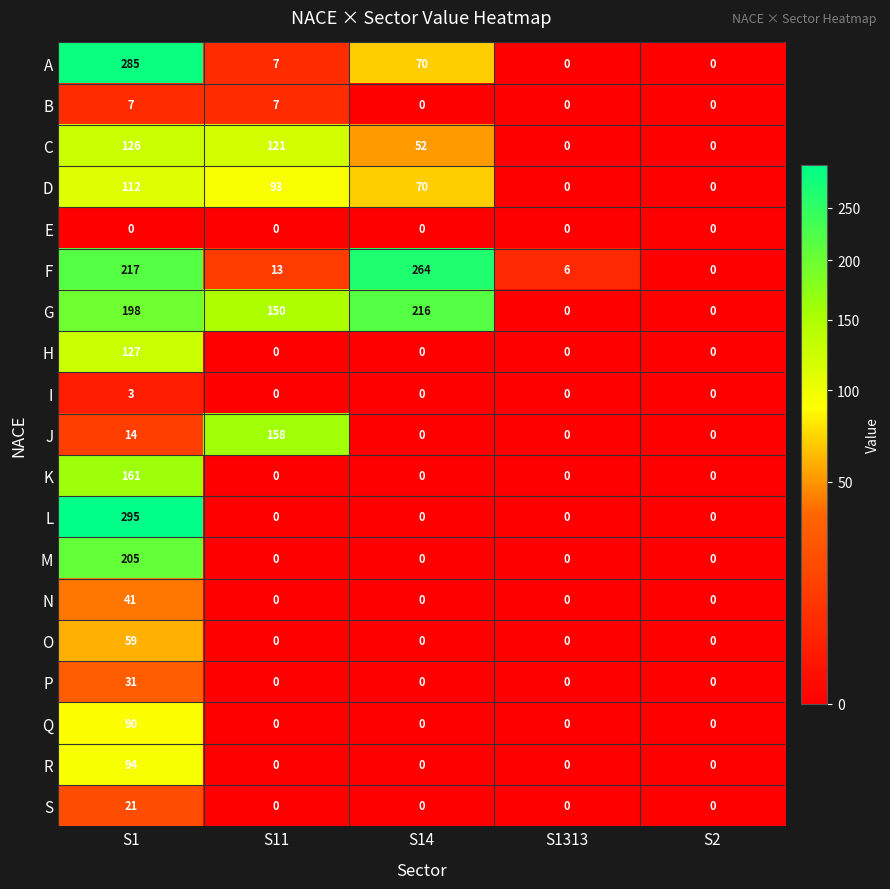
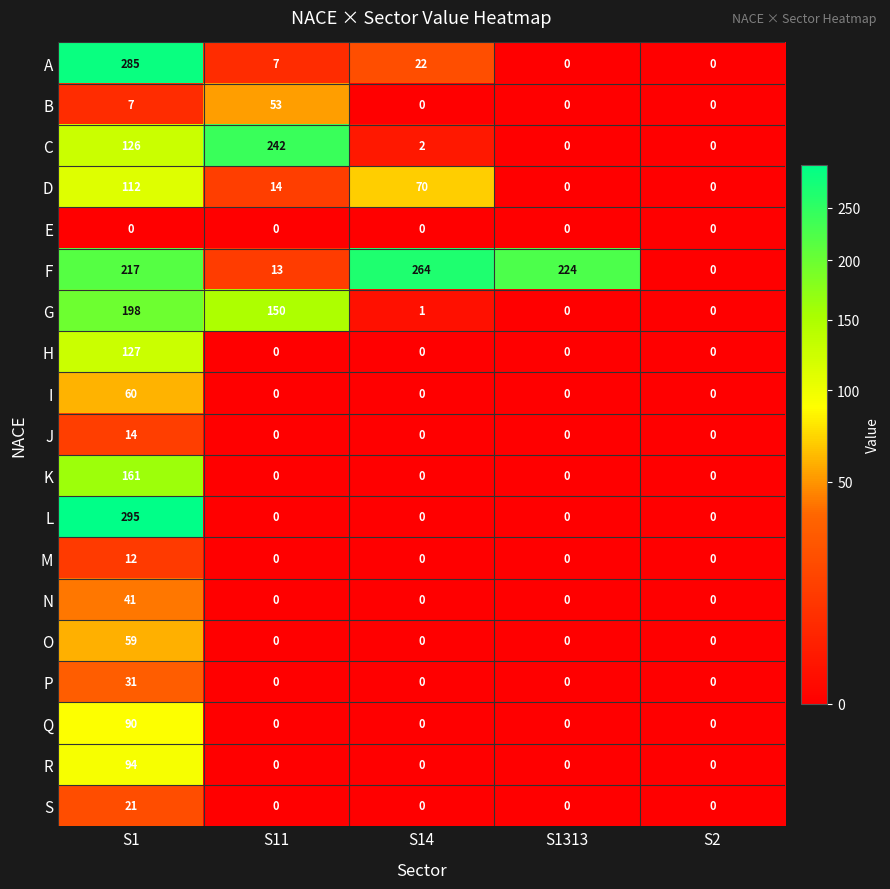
A, S14: 70 -> 22
B, S11: 7 -> 53
C, S11: 121 -> 242
C, S14: 52 -> 2
D, S11: 93 -> 14
F, S1313: 6 -> 224
G, S14: 216 -> 1
I, S1: 3 -> 60
J, S11: 158 -> 0
M, S1: 205 -> 12
